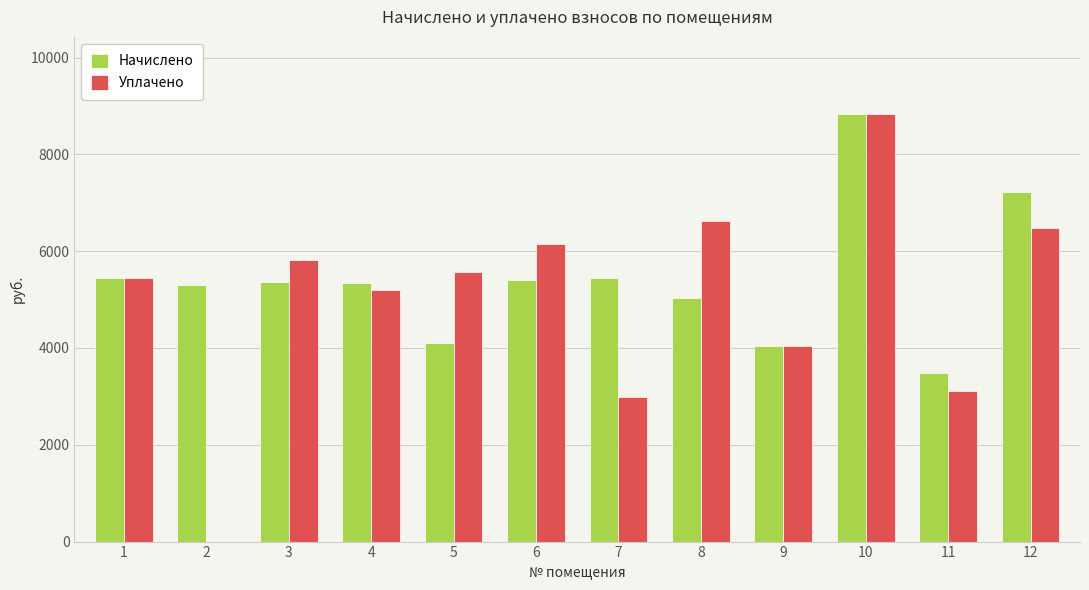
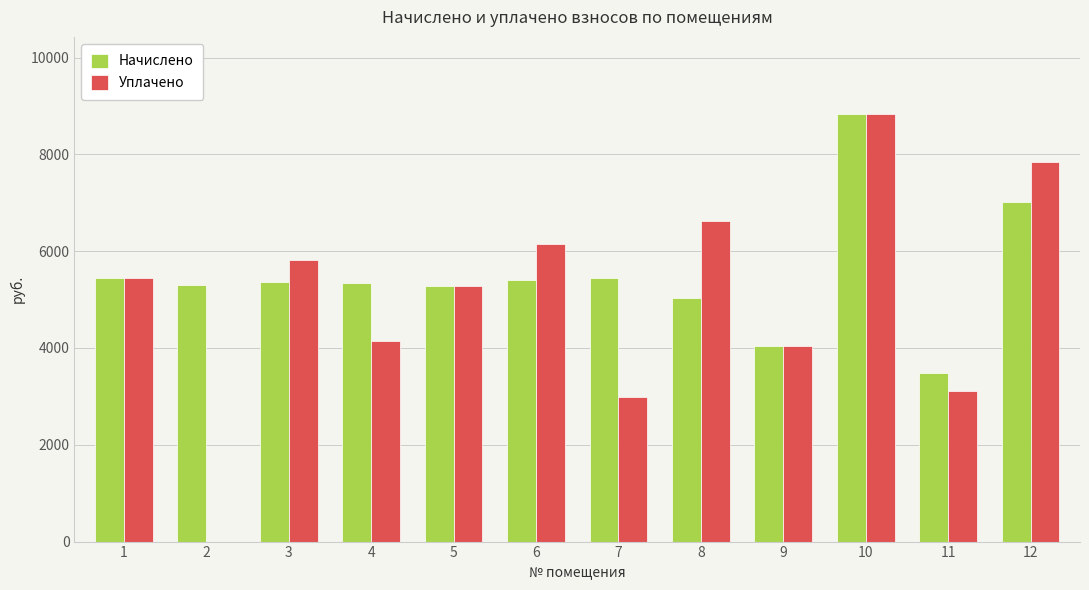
Уплачено, 4: 5200 -> 4200
Начислено, 5: 4100 -> 5300
Уплачено, 5: 5600 -> 5300
Начислено, 12: 7200 -> 7000
Уплачено, 12: 6500 -> 7800
